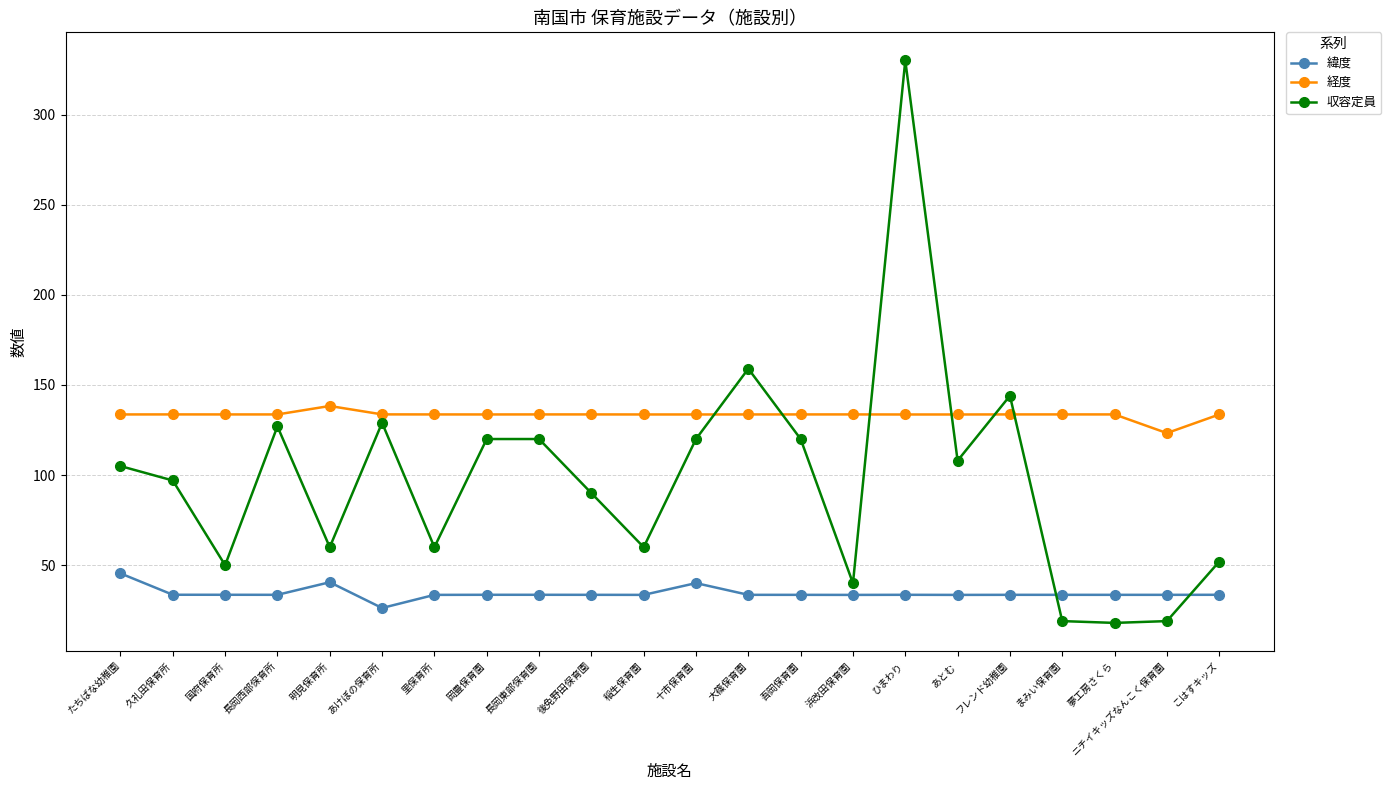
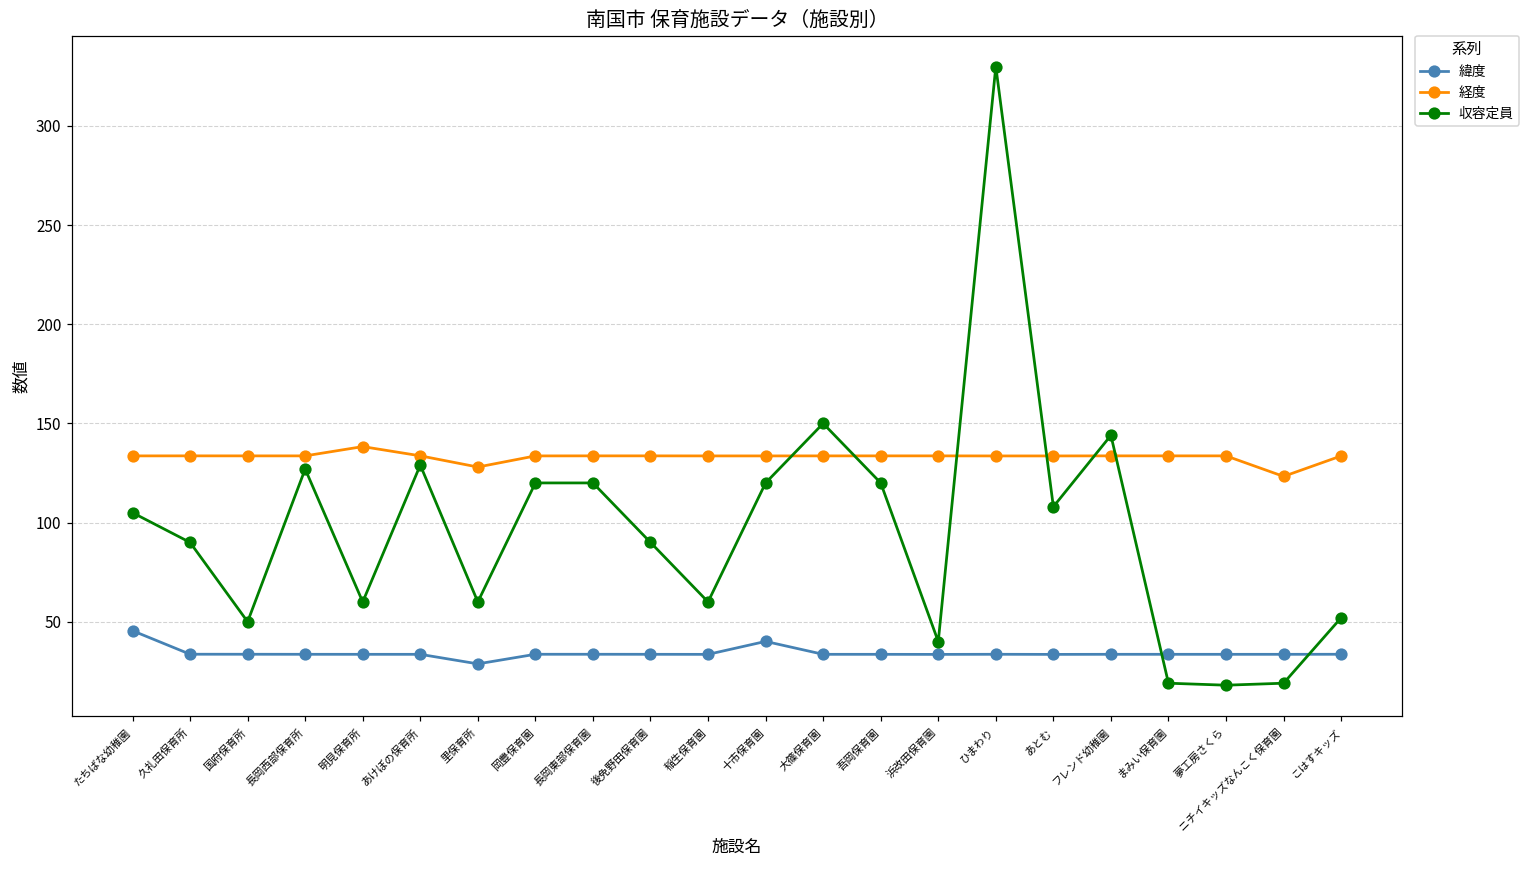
収容定員, 久礼田保育所: 97 -> 90
緯度, 明見保育所: 41 -> 34
緯度, あけぼの保育所: 26 -> 34
緯度, 里保育所: 34 -> 29
経度, 里保育所: 134 -> 128
収容定員, 大篠保育園: 159 -> 150
